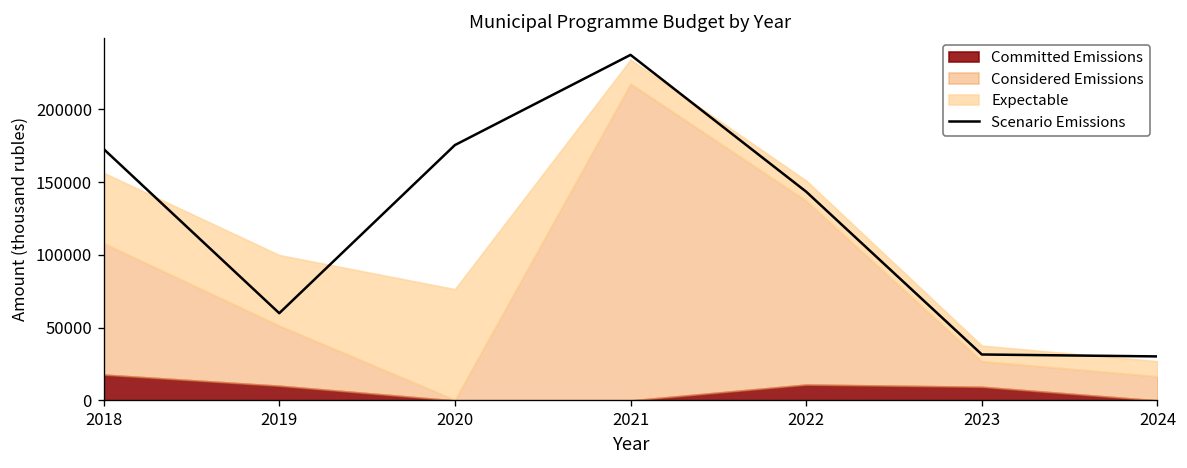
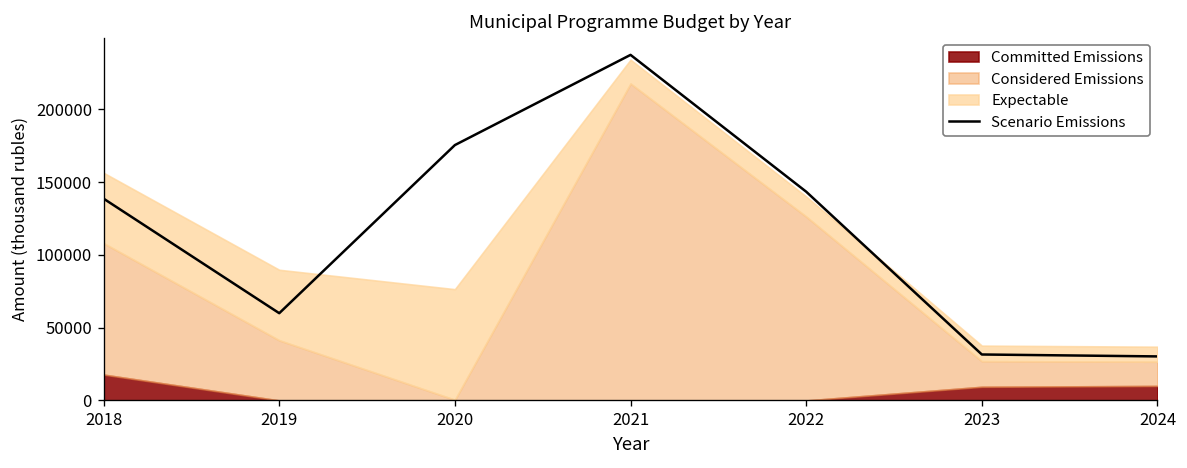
Scenario Emissions, 2018: 173000 -> 139000
Committed Emissions, 2019: 10000 -> 0
Committed Emissions, 2022: 11000 -> 0
Committed Emissions, 2024: 0 -> 10000
